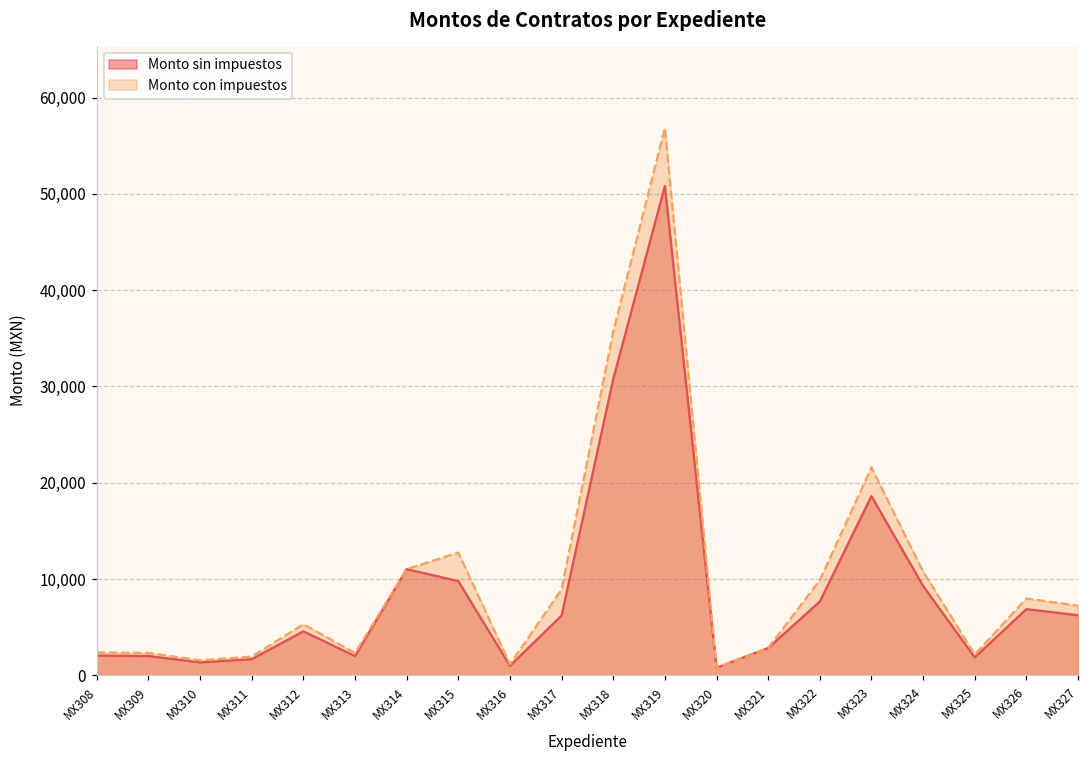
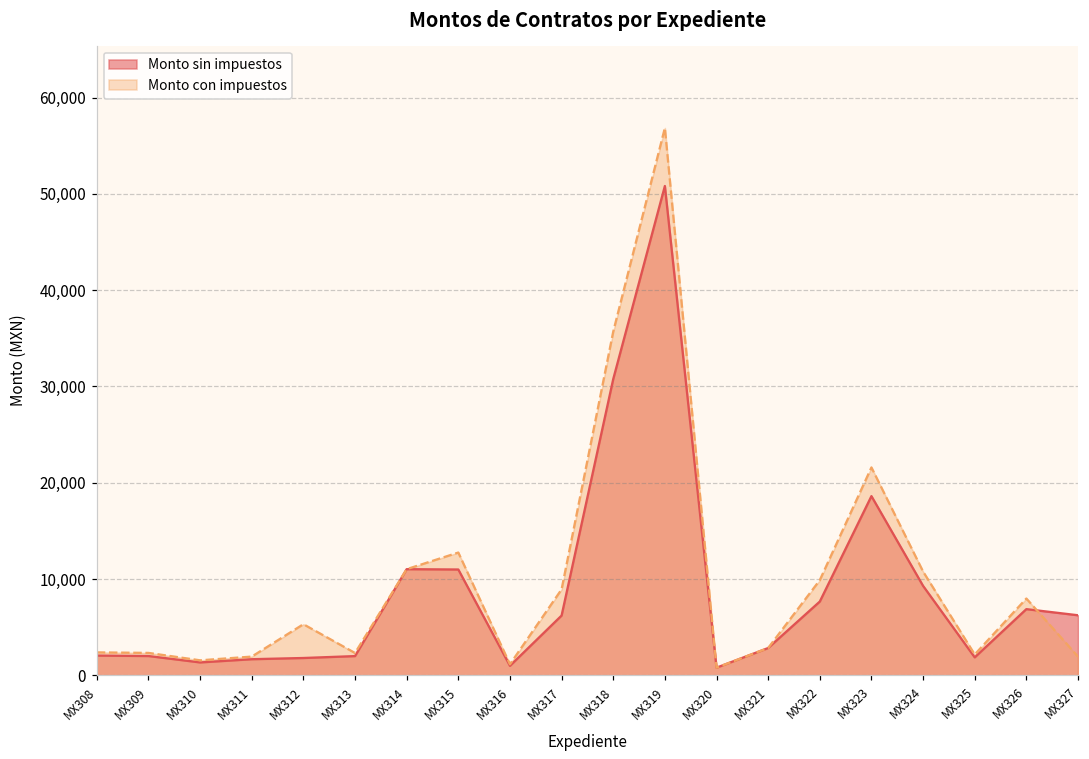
Monto sin impuestos, MX312: 5,000 -> 2,000
Monto sin impuestos, MX315: 10,000 -> 11,000
Monto con impuestos, MX327: 7,000 -> 2,000
